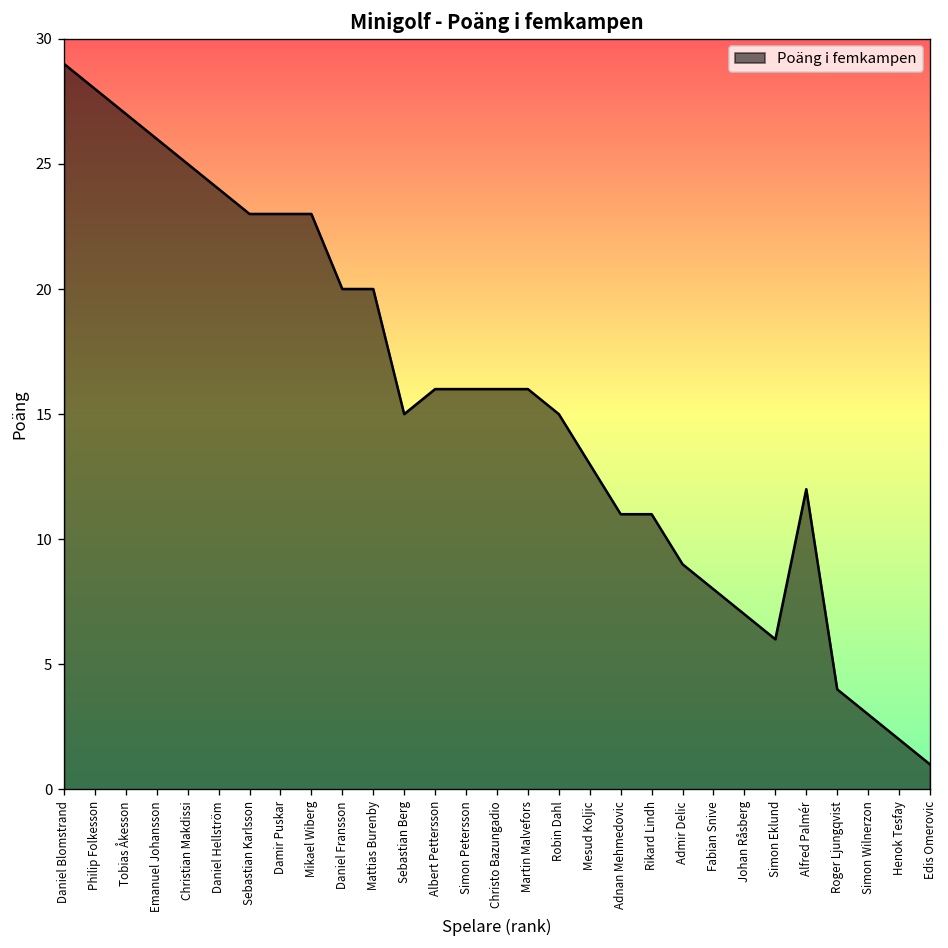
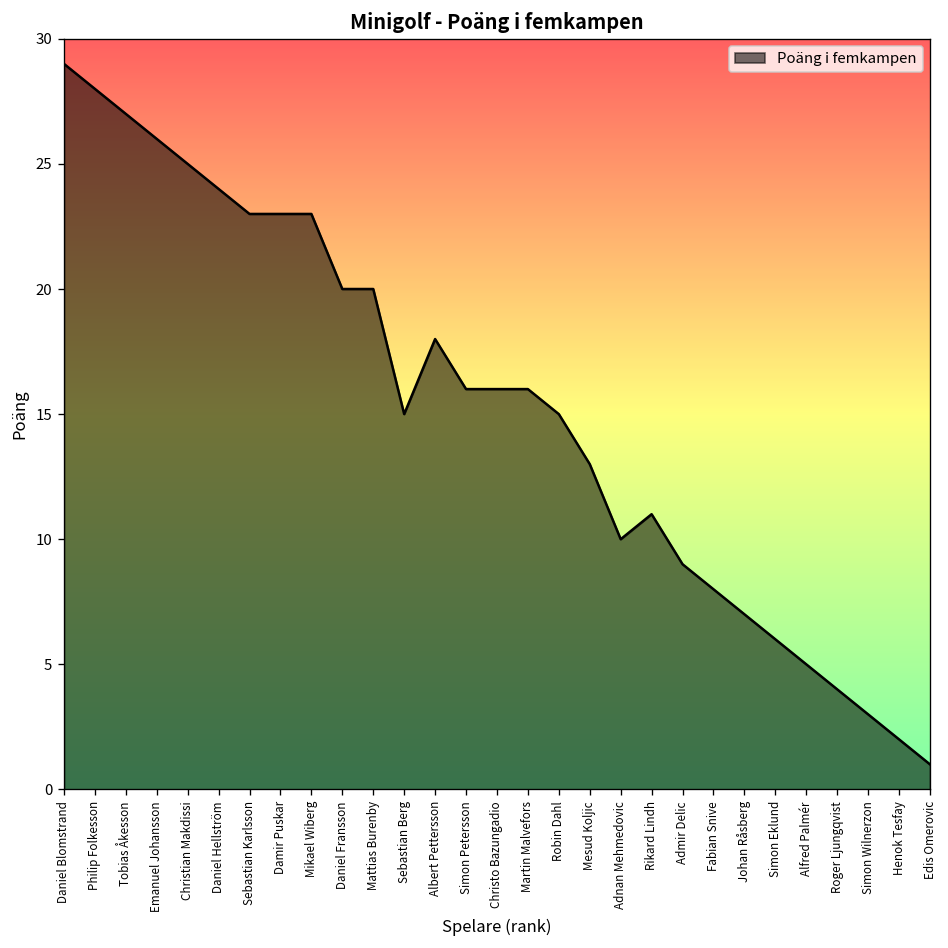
Albert Pettersson: 16 -> 18
Adnan Mehmedovic: 11 -> 10
Alfred Palmér: 12 -> 5
